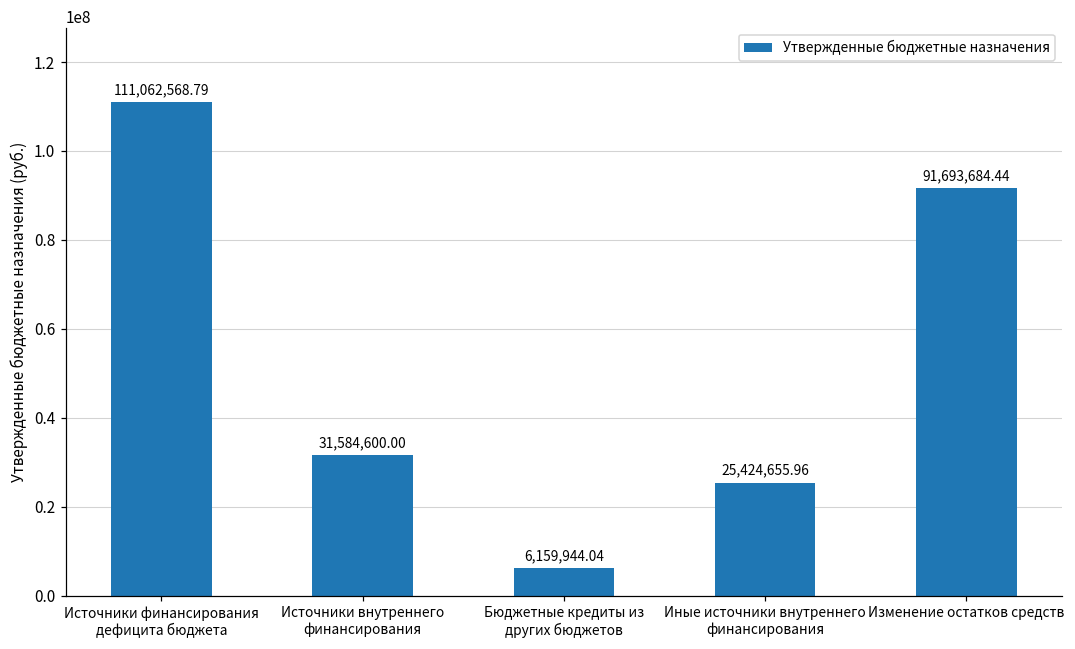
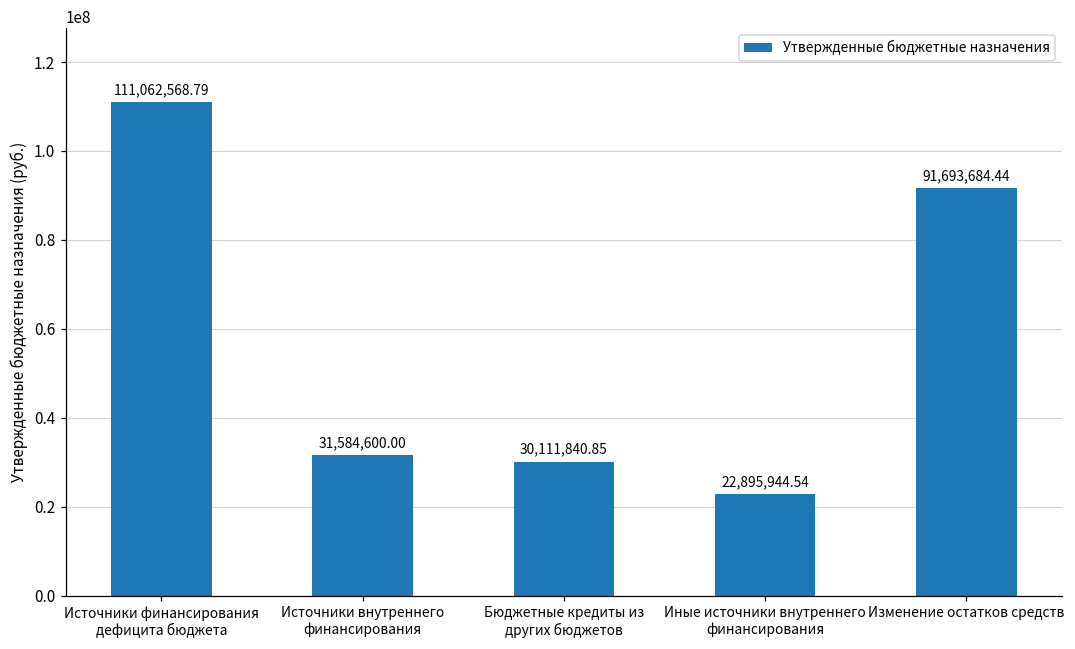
Бюджетные кредиты из других бюджетов: 6,159,944.04 -> 30,111,840.85
Иные источники внутреннего финансирования: 25,424,655.96 -> 22,895,944.54
